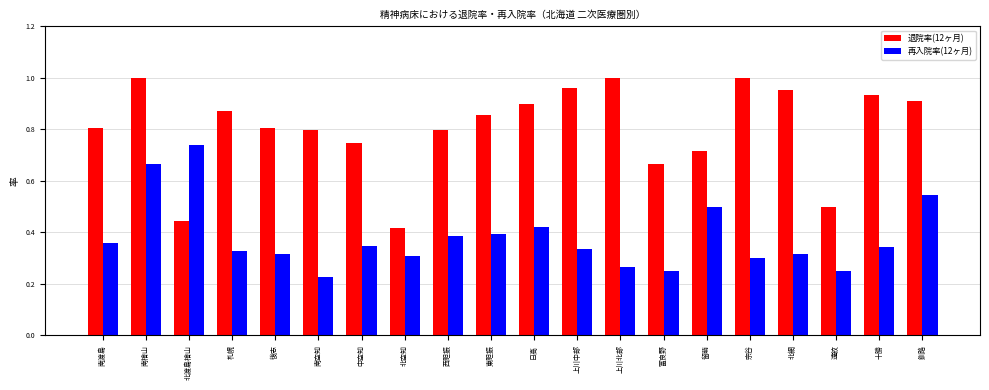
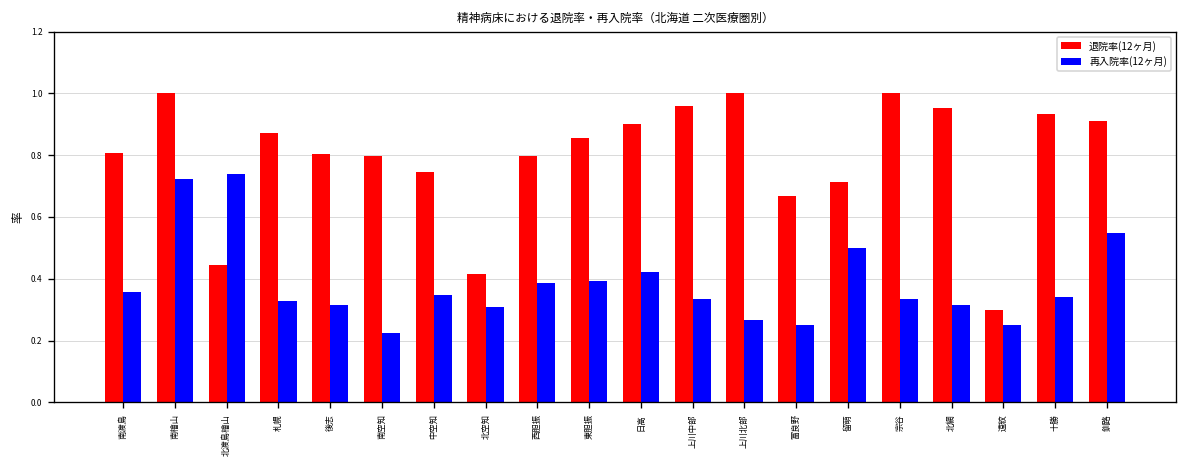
再入院率(12ヶ月), 南檜山: 0.67 -> 0.72
再入院率(12ヶ月), 宗谷: 0.30 -> 0.33
退院率(12ヶ月), 遠紋: 0.5 -> 0.3
